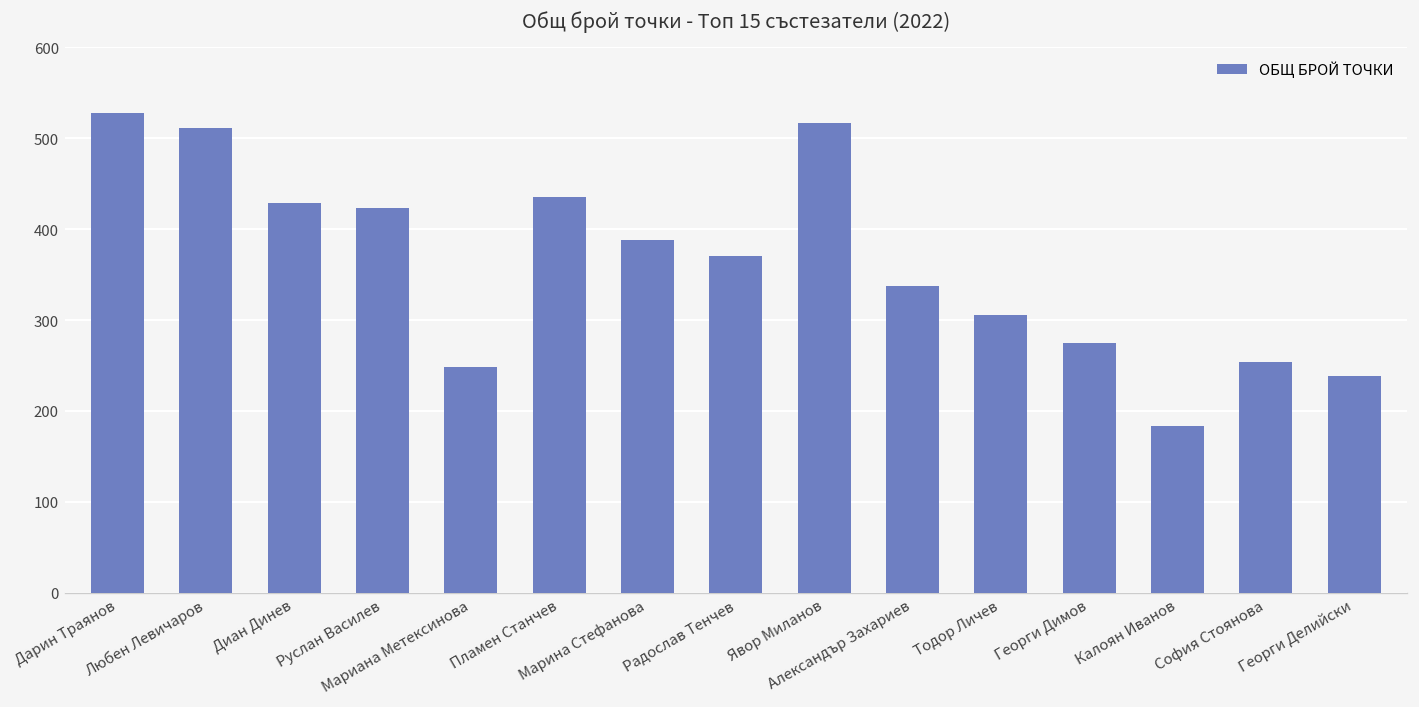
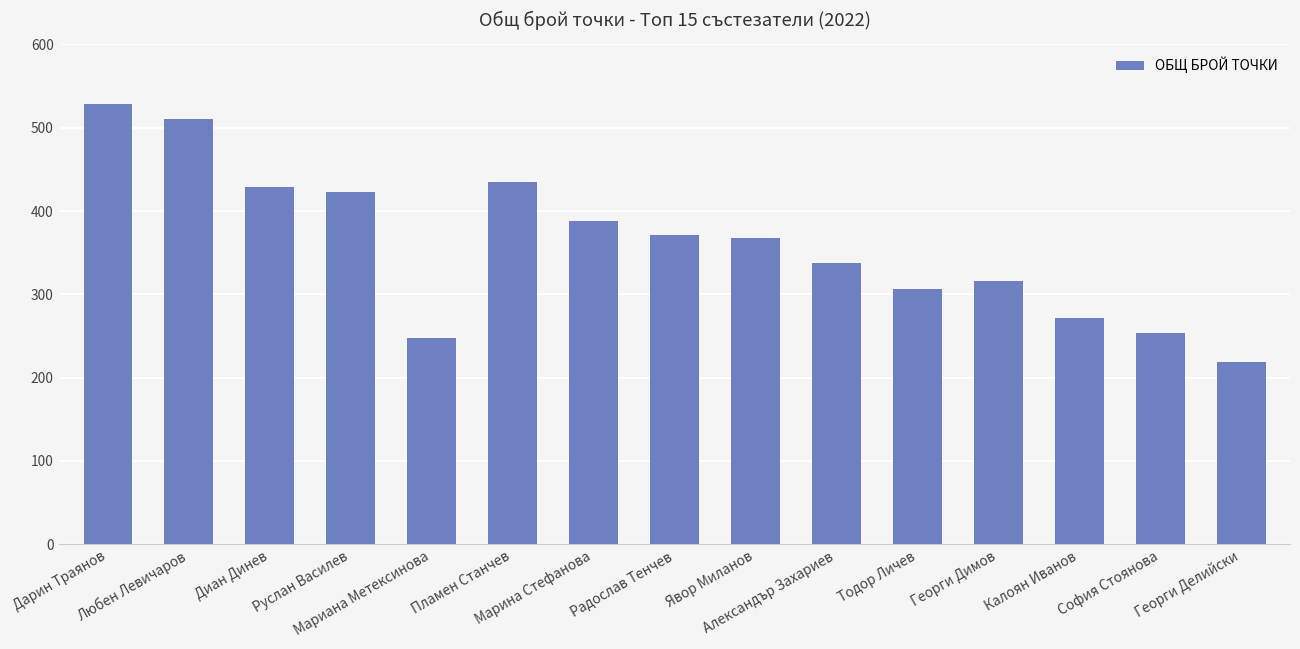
Явор Миланов: 520 -> 370
Георги Димов: 280 -> 320
Калоян Иванов: 180 -> 270
Георги Делийски: 240 -> 220
